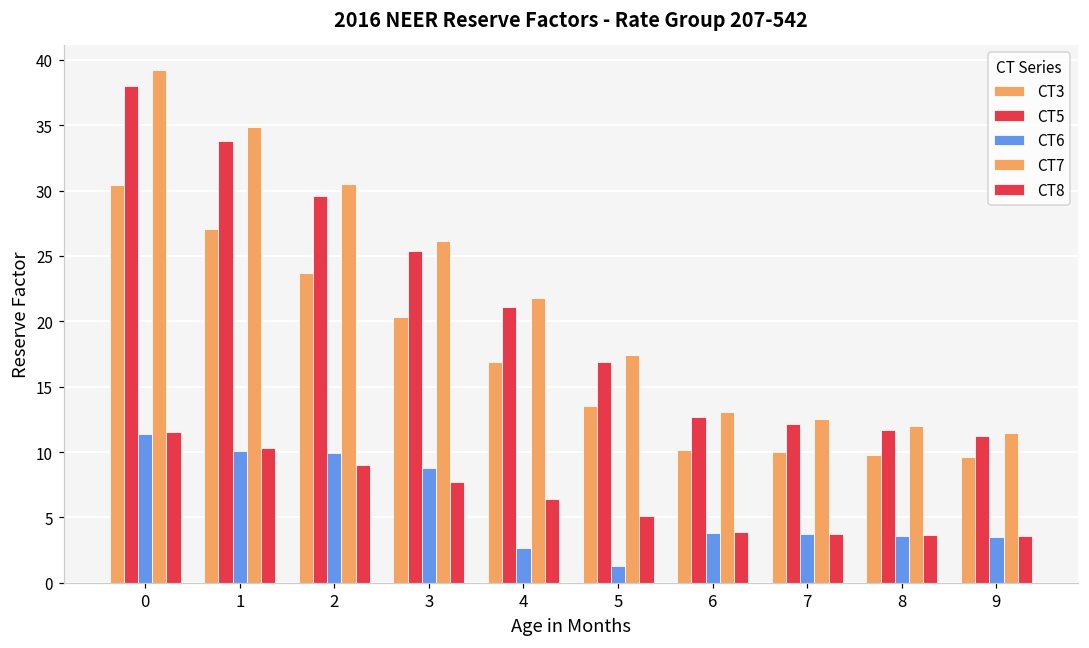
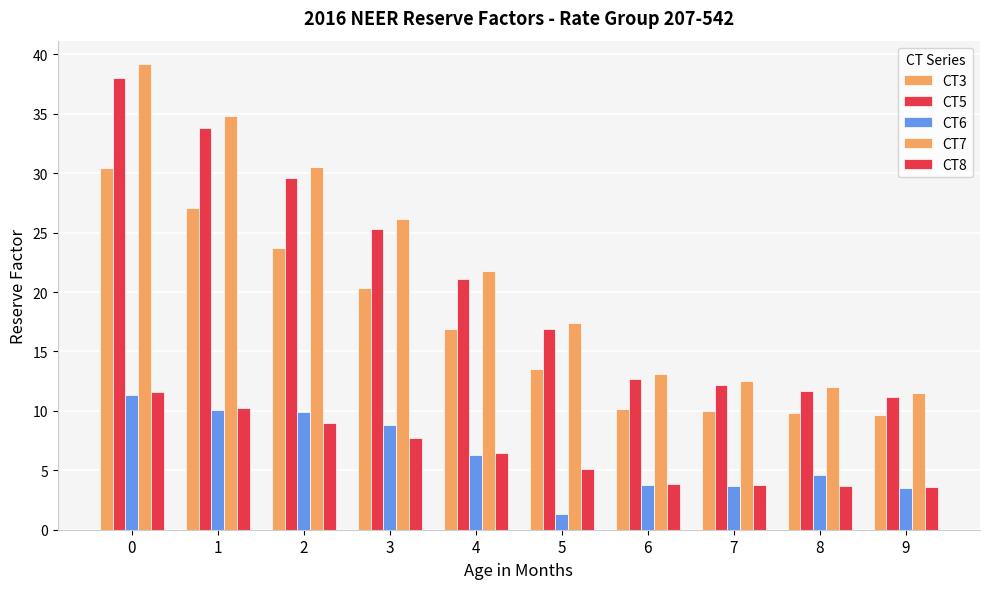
CT6, 4: 2.6 -> 6.3
CT6, 8: 3.6 -> 4.6
